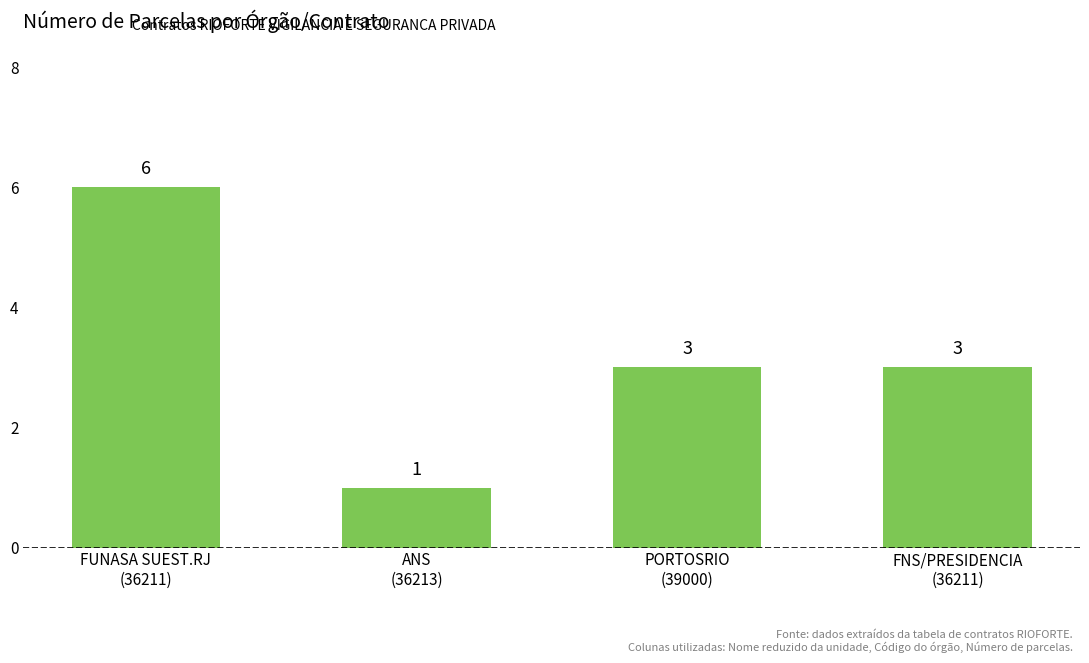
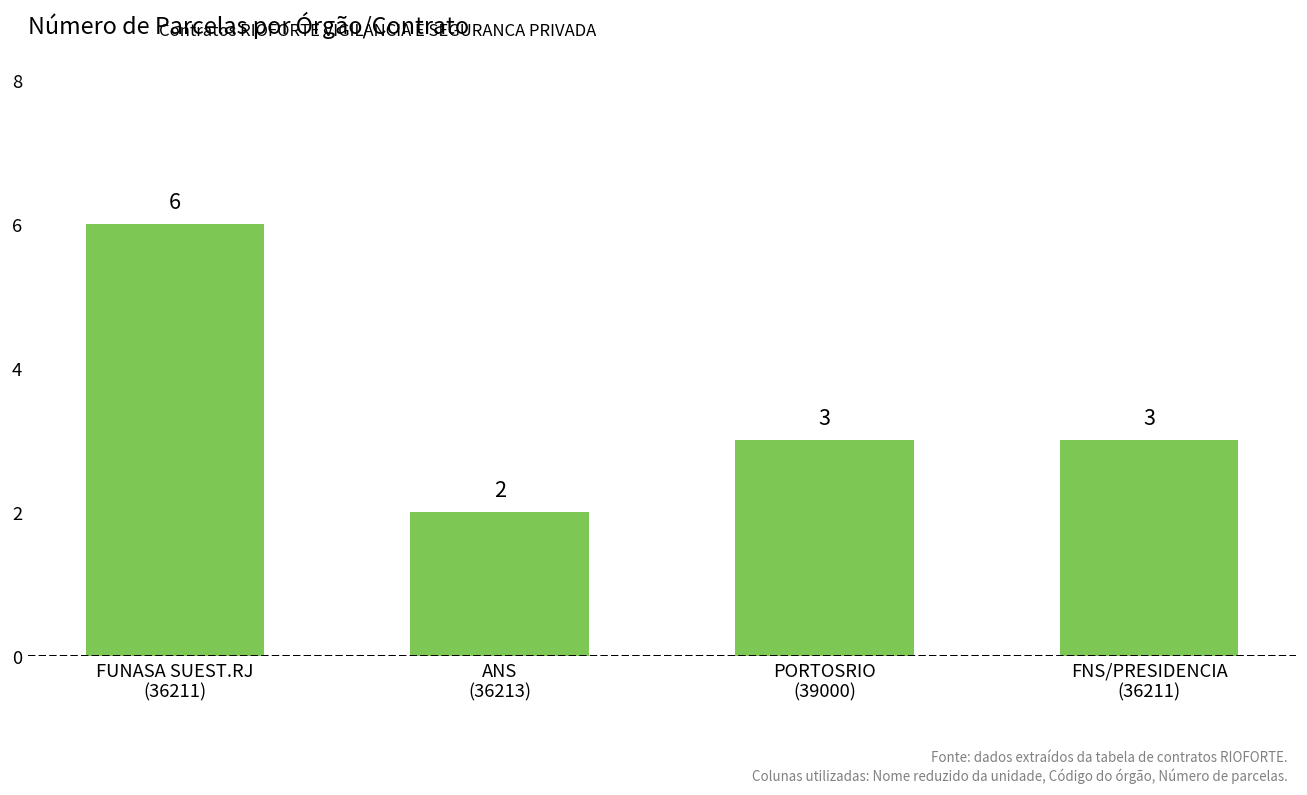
ANS (36213): 1 -> 2
